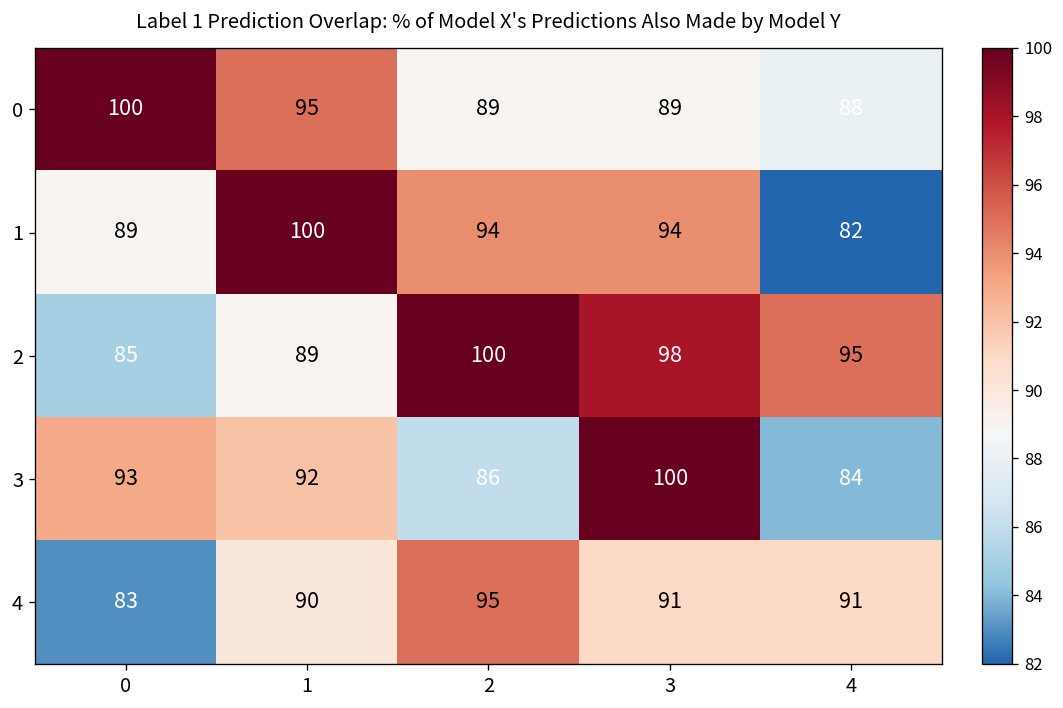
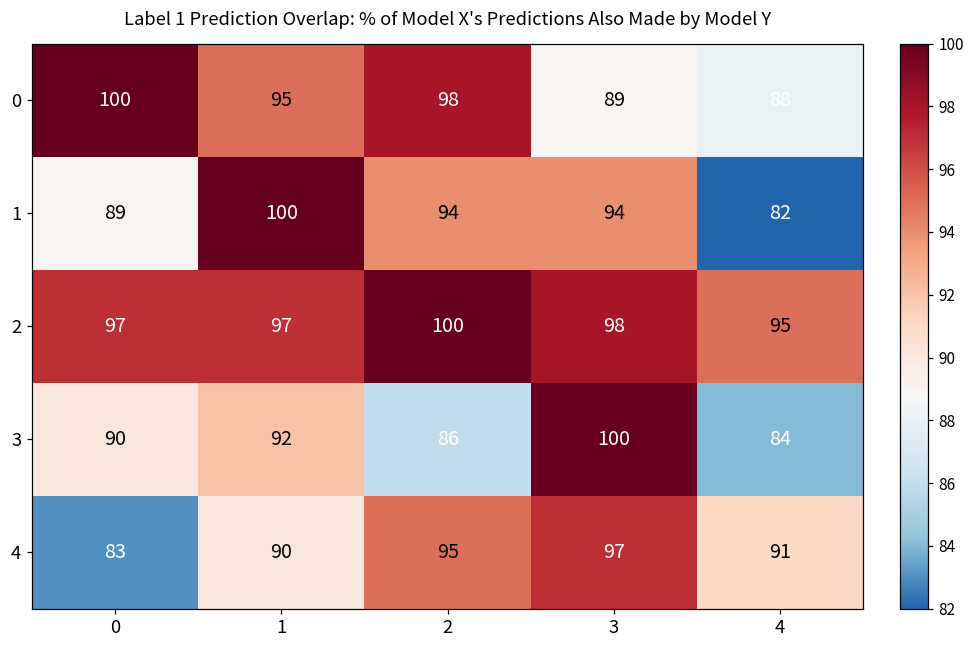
0, 2: 89 -> 98
2, 0: 85 -> 97
2, 1: 89 -> 97
3, 0: 93 -> 90
4, 3: 91 -> 97
